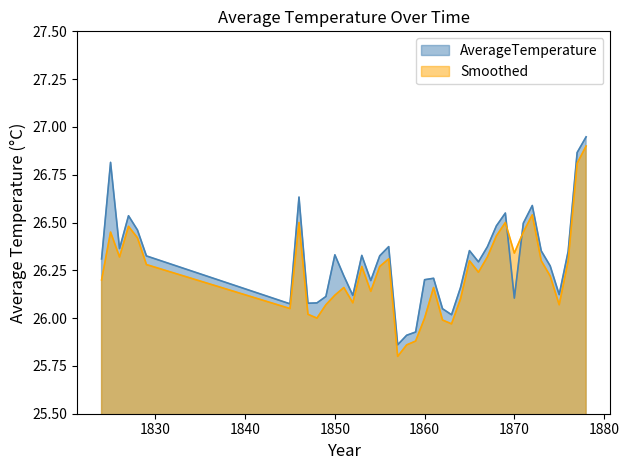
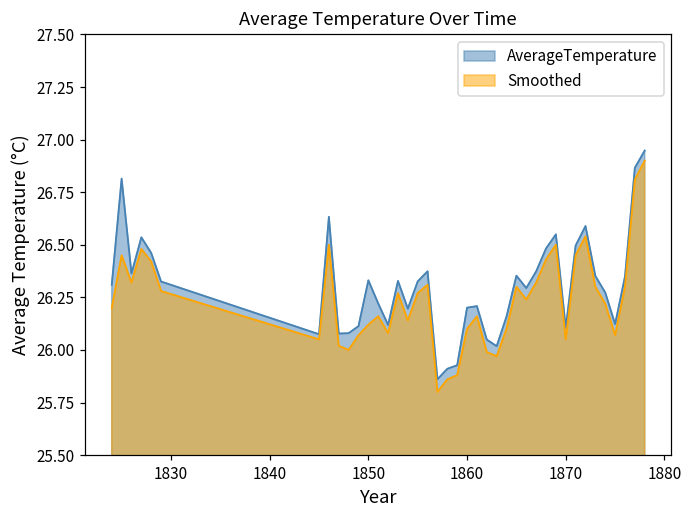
Smoothed, 1860: 26.0 -> 26.1
Smoothed, 1870: 26.34 -> 26.05
